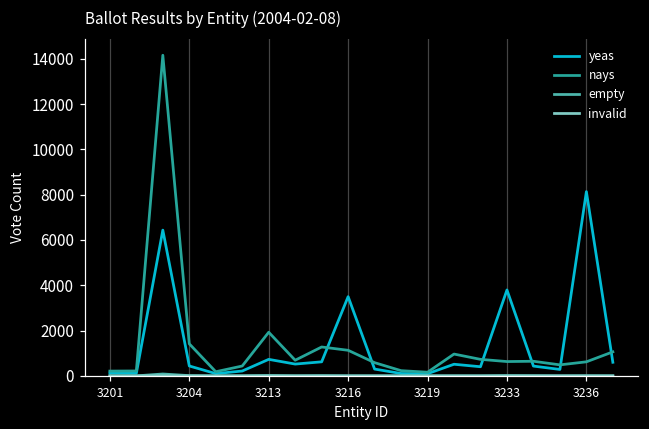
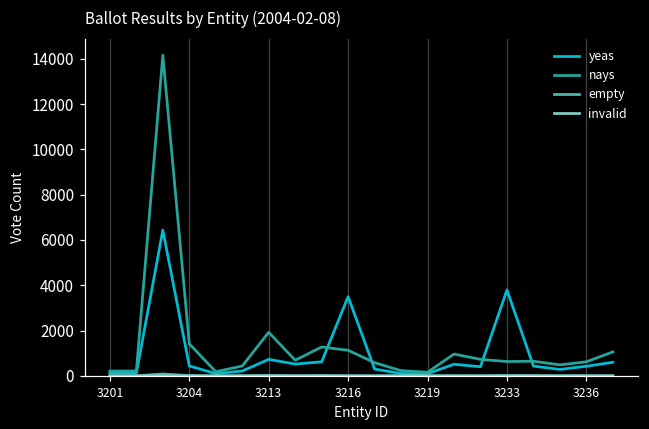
yeas, 3236: 8100 -> 400
